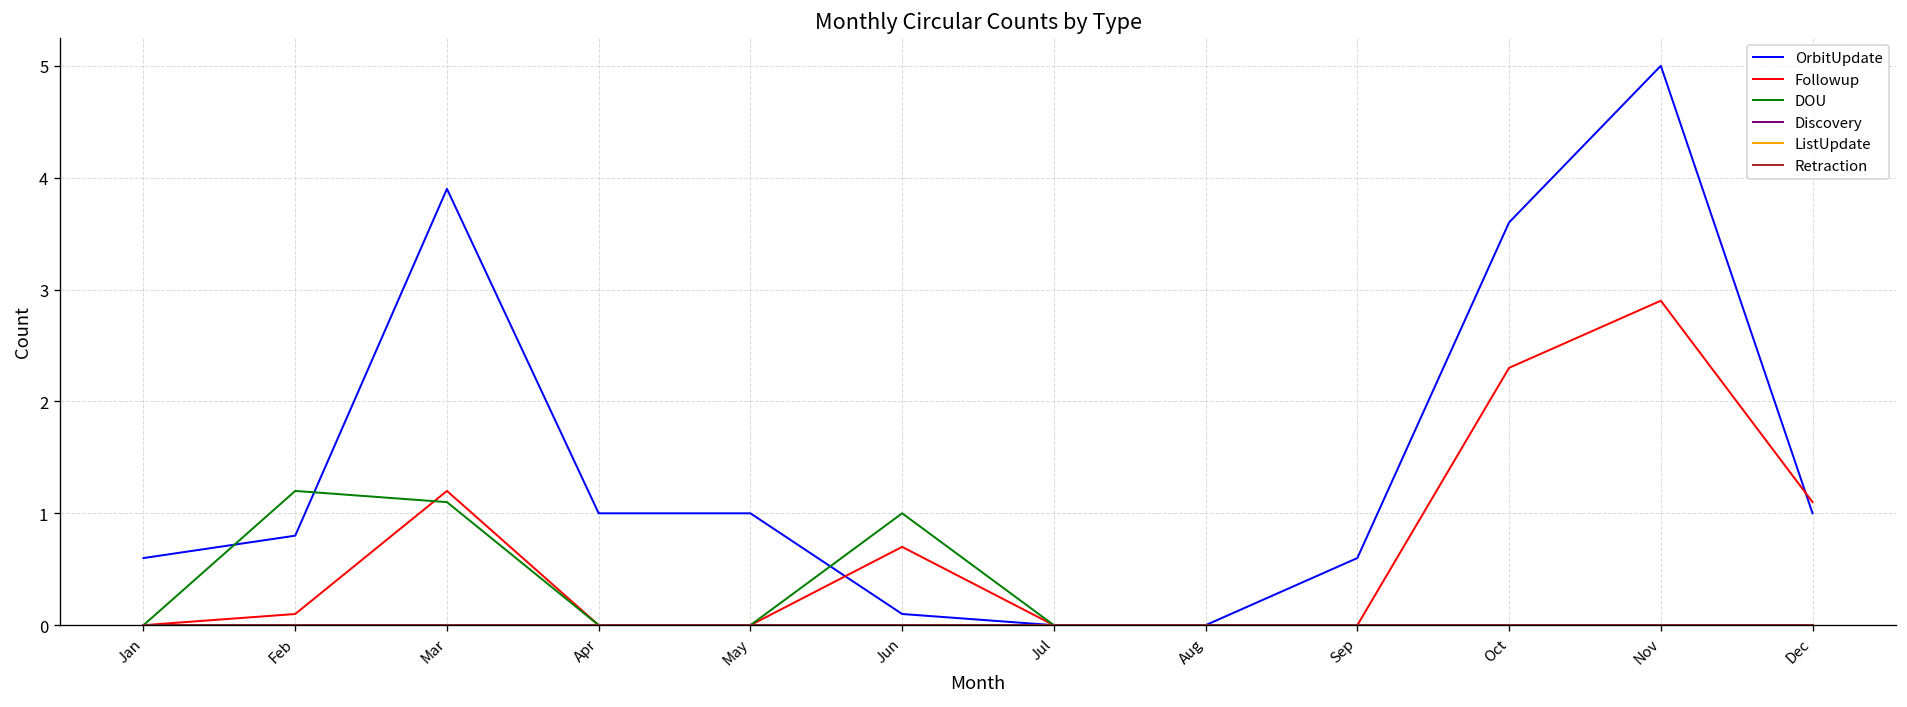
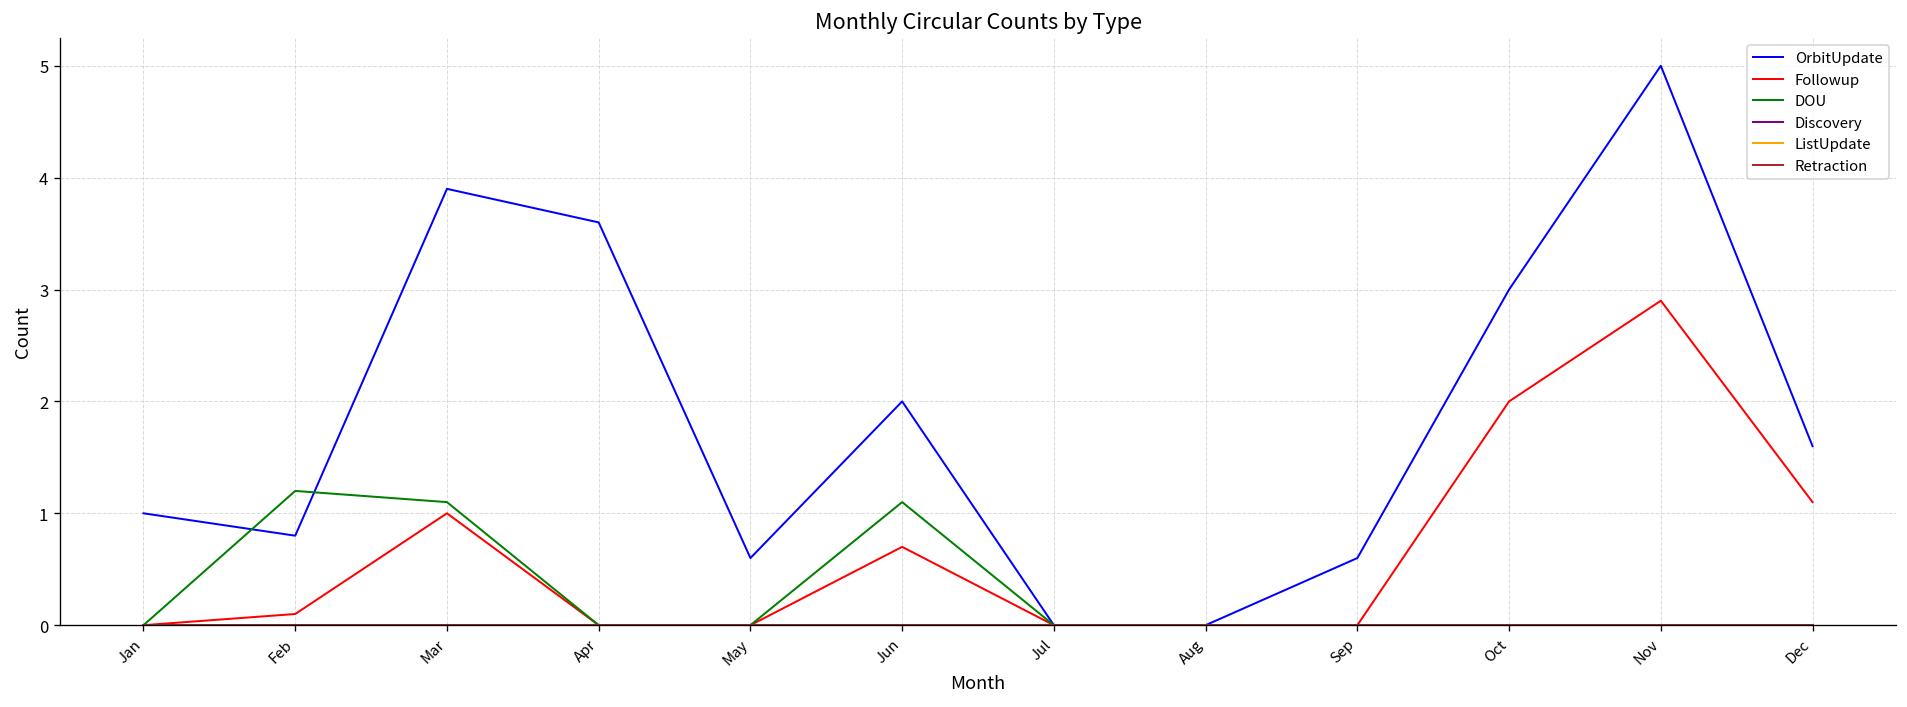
OrbitUpdate, Jan: 0.6 -> 1.0
Followup, Mar: 1.2 -> 1.0
OrbitUpdate, Apr: 1.0 -> 3.6
OrbitUpdate, May: 1.0 -> 0.6
OrbitUpdate, Jun: 0.1 -> 2.0
DOU, Jun: 1.0 -> 1.1
OrbitUpdate, Oct: 3.6 -> 3.0
Followup, Oct: 2.3 -> 2.0
OrbitUpdate, Dec: 1.0 -> 1.6
